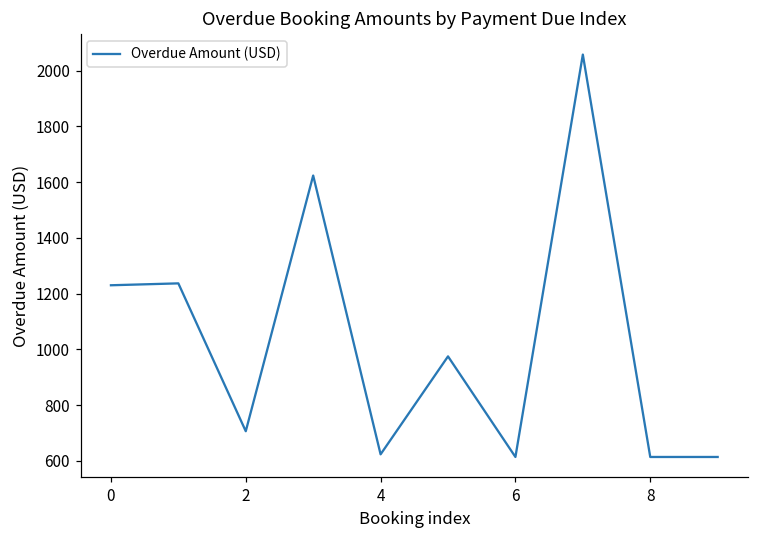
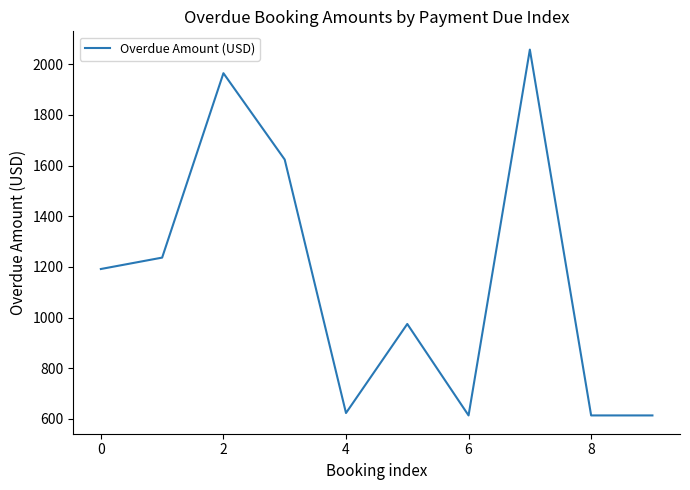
0: 1230 -> 1190
2: 710 -> 1960
